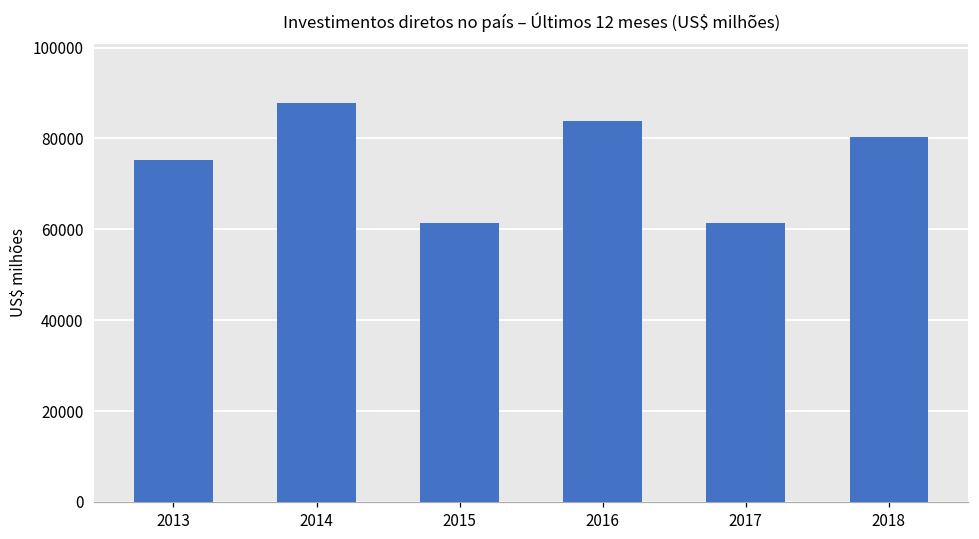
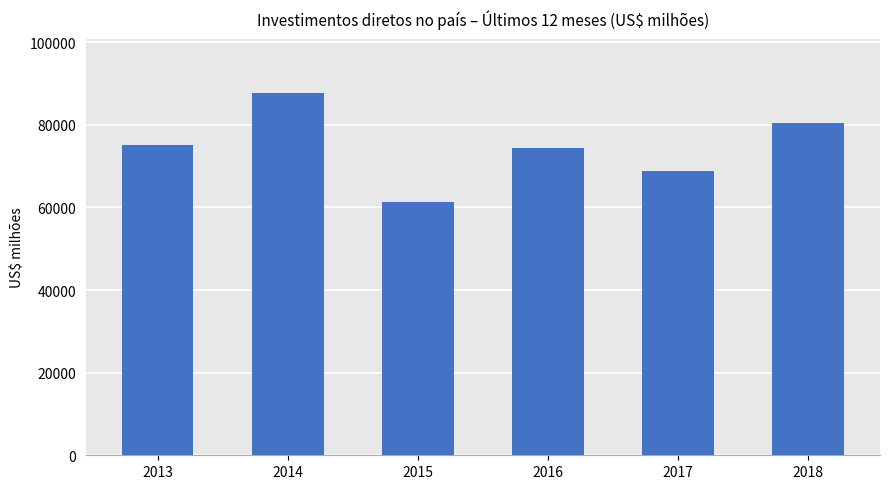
2016: 84000 -> 74000
2017: 61000 -> 69000
